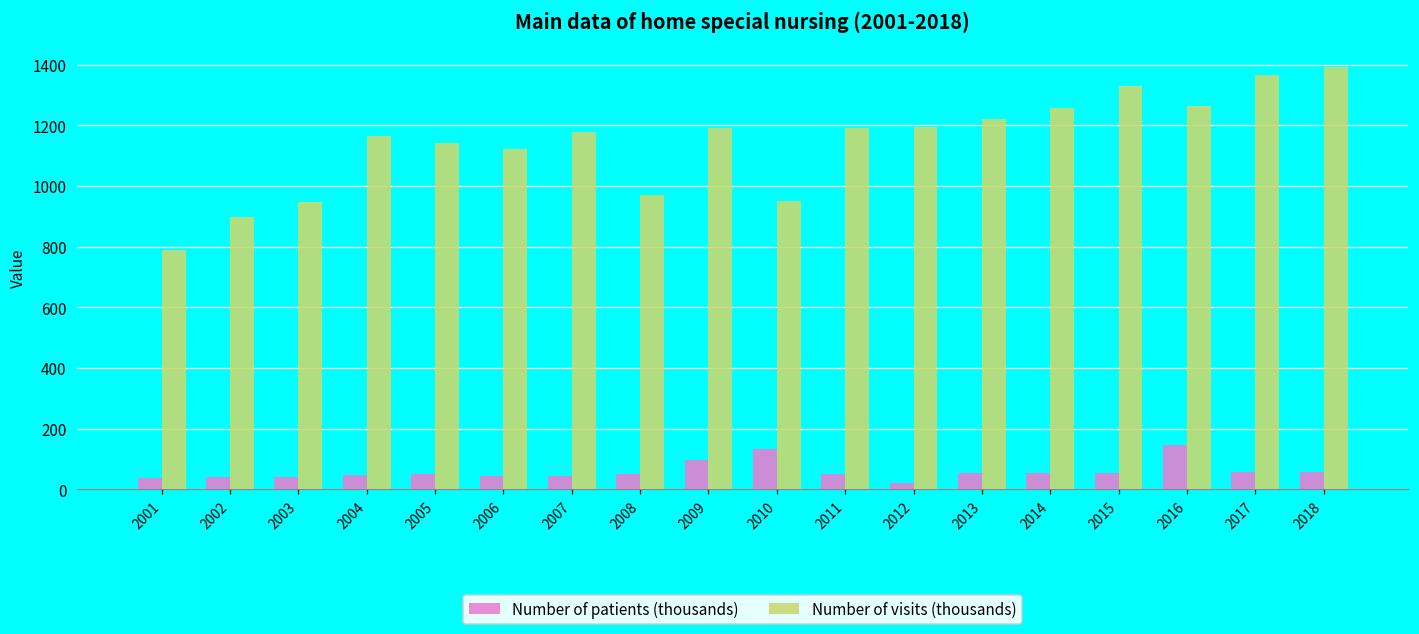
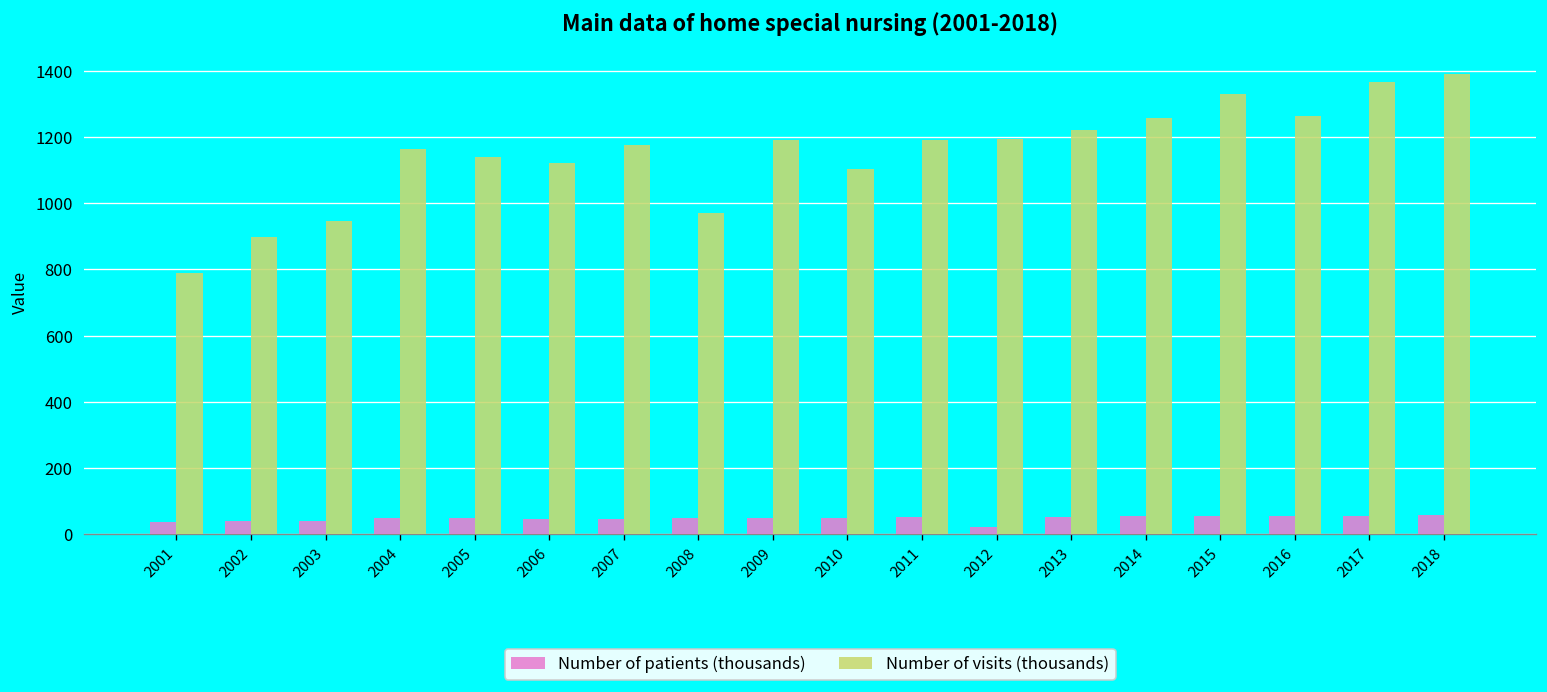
Number of patients (thousands), 2009: 100 -> 50
Number of patients (thousands), 2010: 130 -> 50
Number of visits (thousands), 2010: 950 -> 1100
Number of patients (thousands), 2016: 150 -> 50
